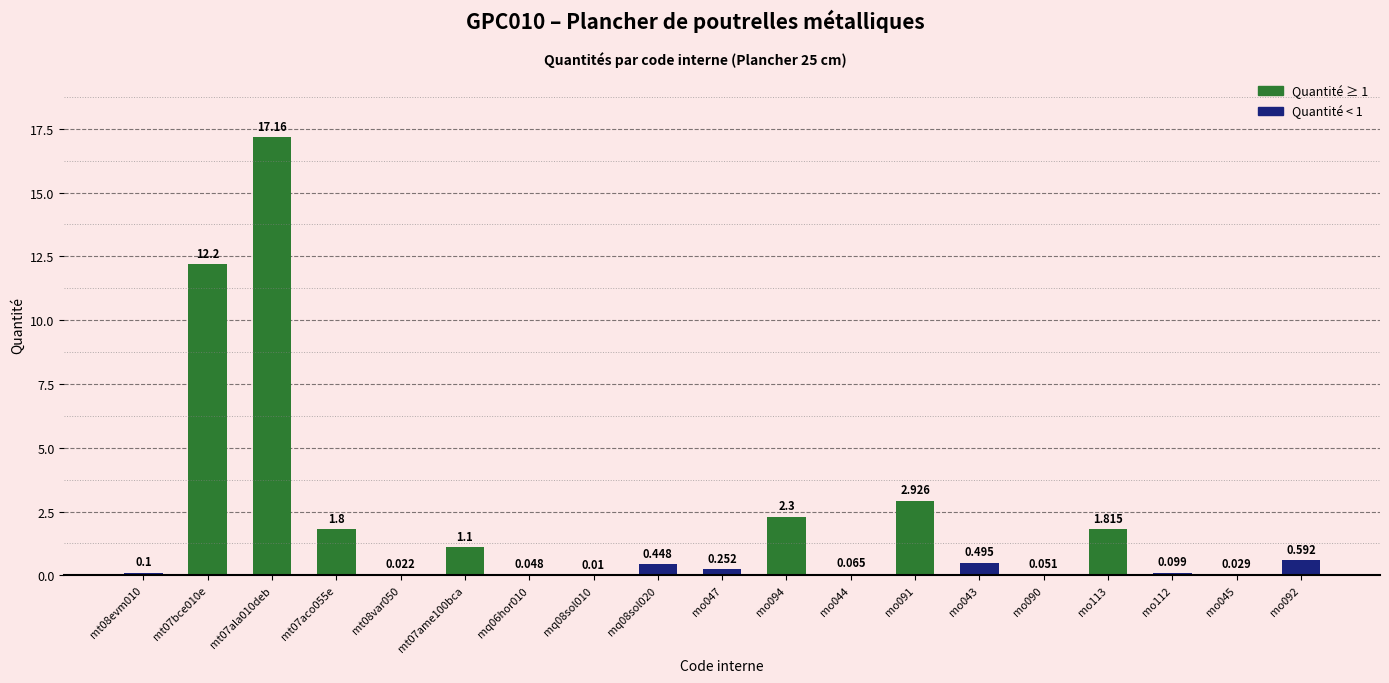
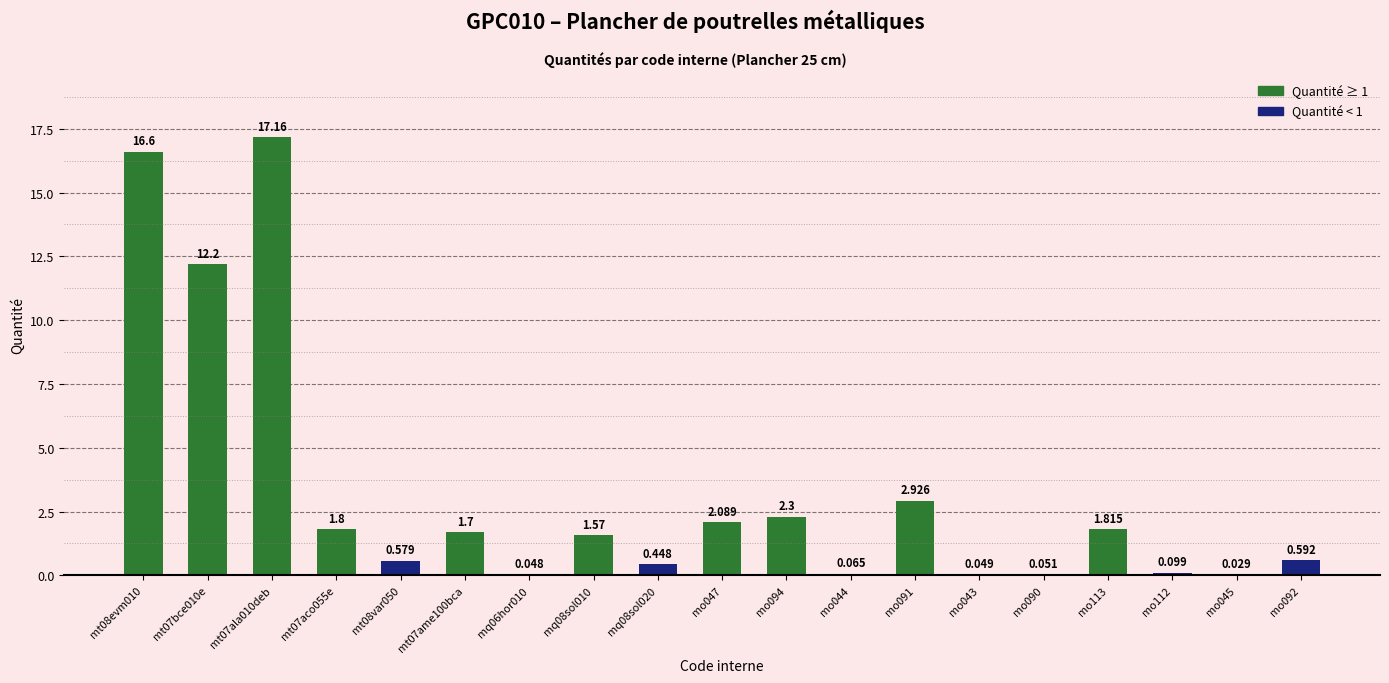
mt08evm010: 0.1 -> 16.6
mt08var050: 0.022 -> 0.579
mt07ame100bca: 1.1 -> 1.7
mq08sol010: 0.01 -> 1.57
mo047: 0.252 -> 2.089
mo043: 0.495 -> 0.049
